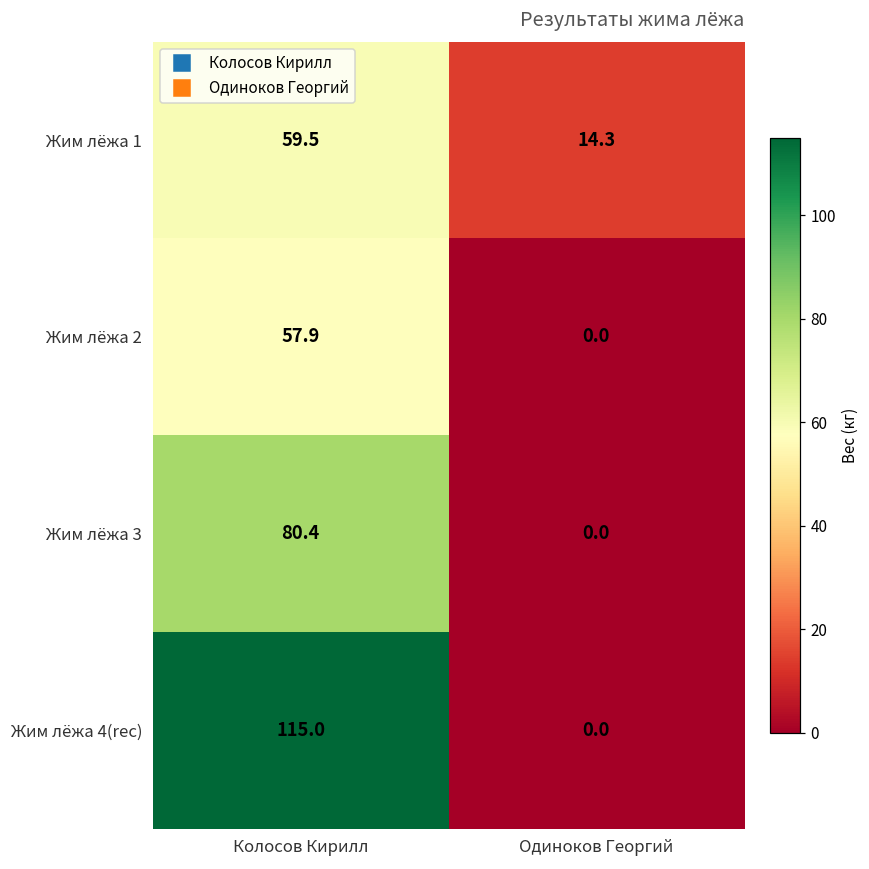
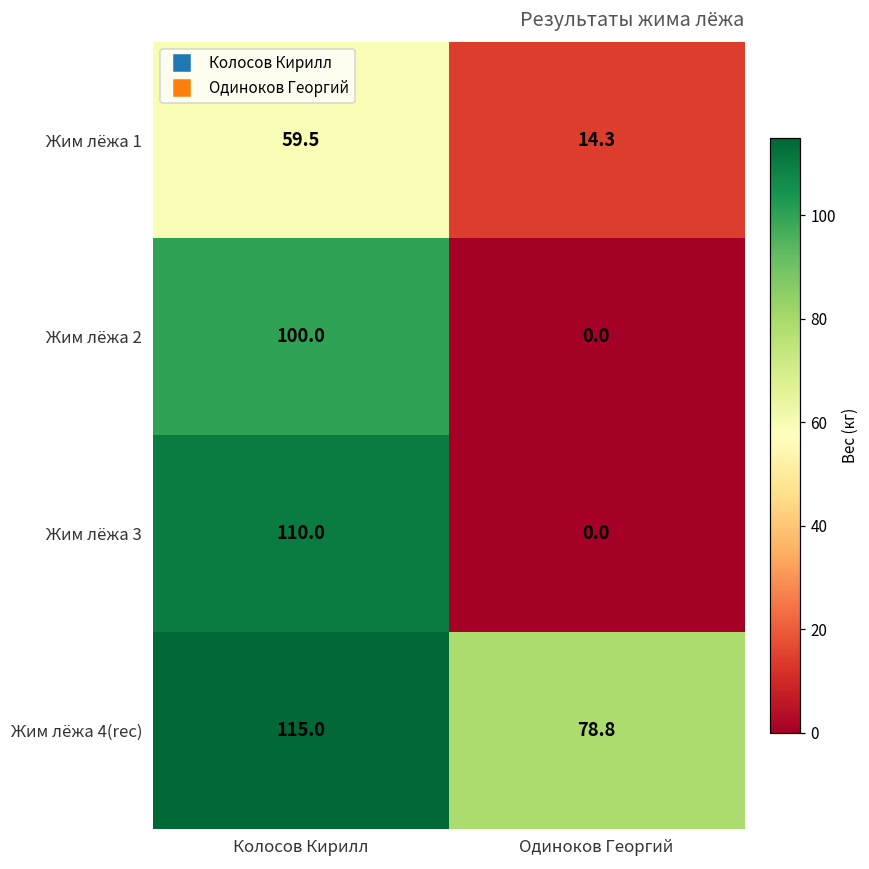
Жим лёжа 2, Колосов Кирилл: 57.9 -> 100.0
Жим лёжа 3, Колосов Кирилл: 80.4 -> 110.0
Жим лёжа 4(rec), Одиноков Георгий: 0.0 -> 78.8
